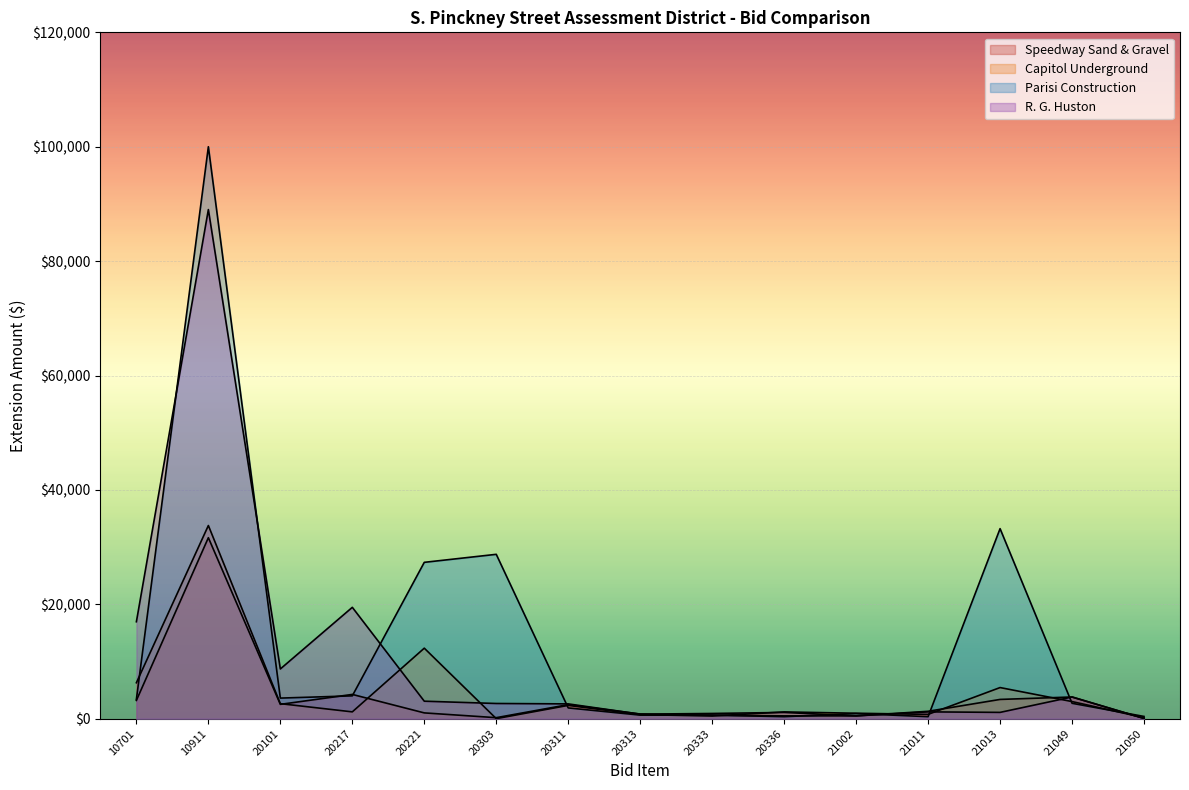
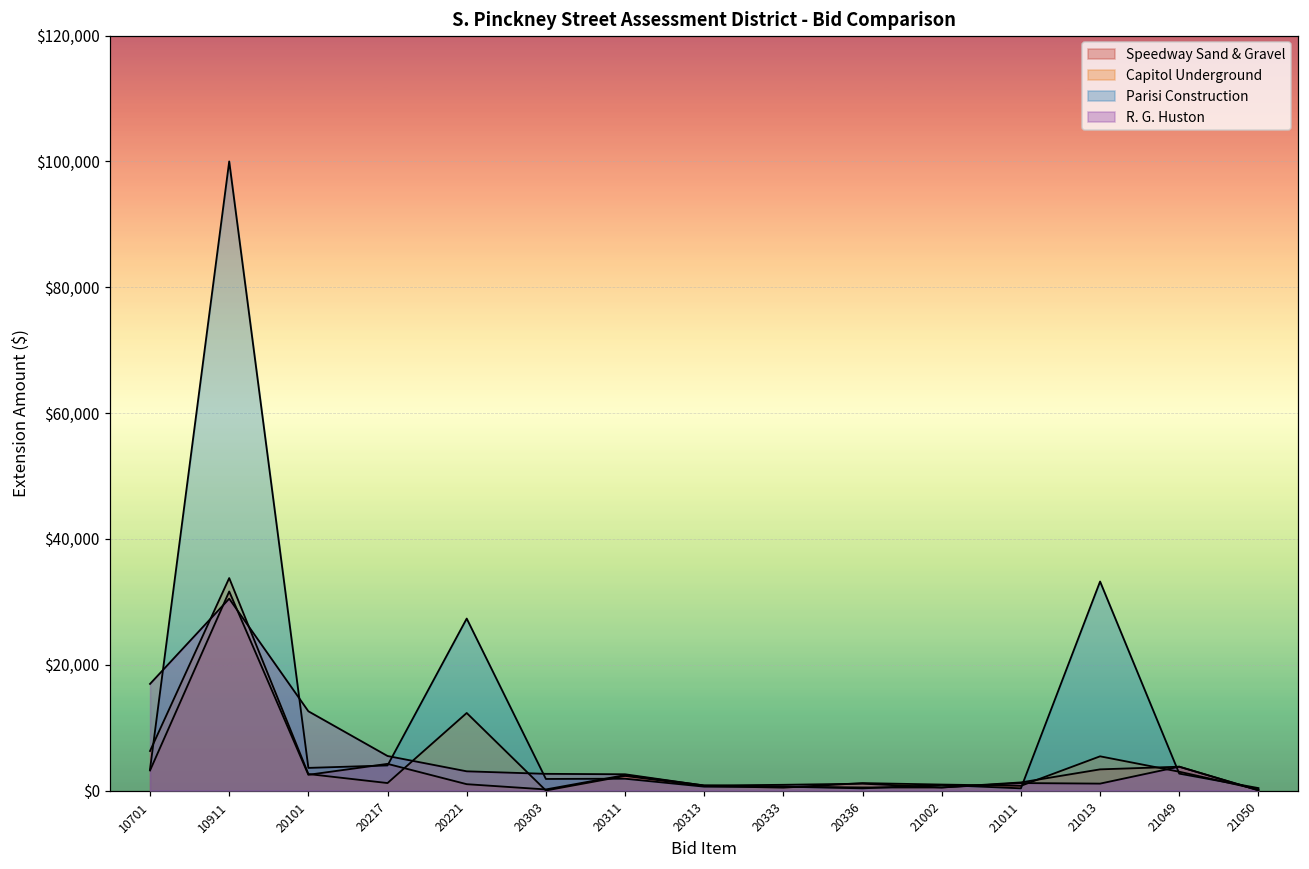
R. G. Huston, 10911: $89,000 -> $31,000
R. G. Huston, 20101: $9,000 -> $13,000
R. G. Huston, 20217: $19,000 -> $6,000
Parisi Construction, 20303: $29,000 -> $2,000
